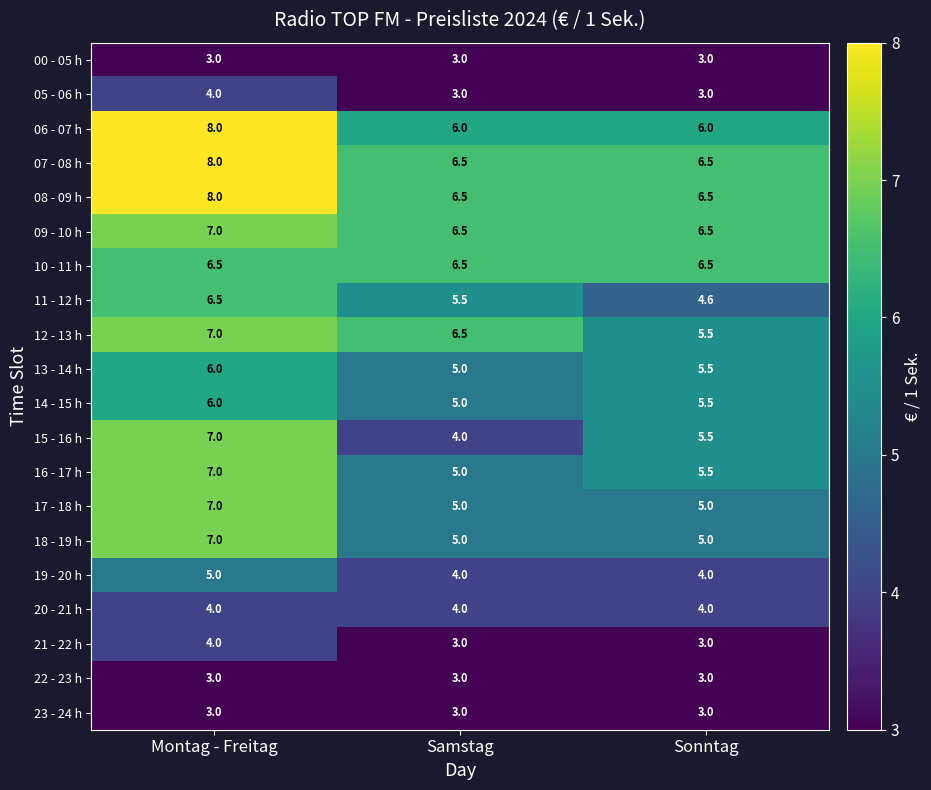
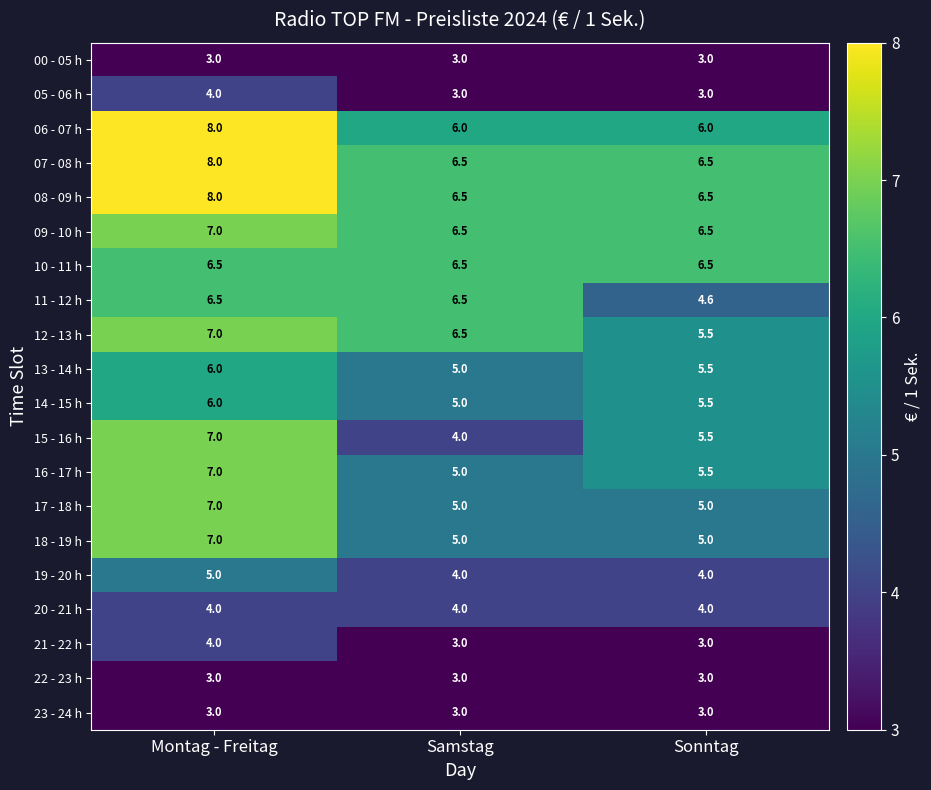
11 - 12 h, Samstag: 5.5 -> 6.5
